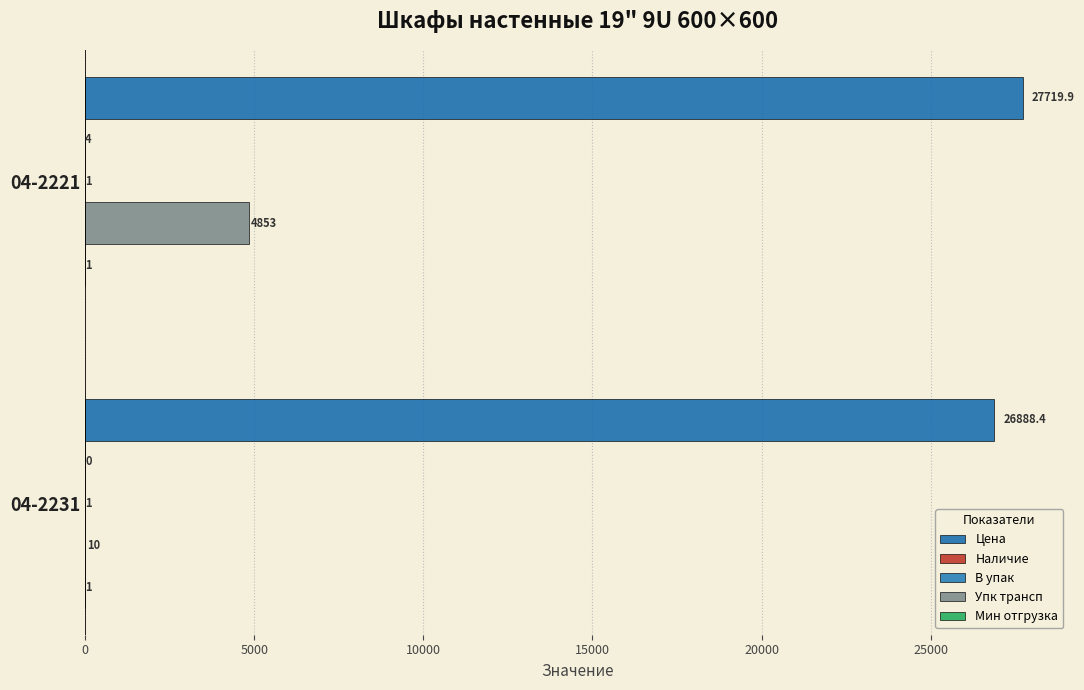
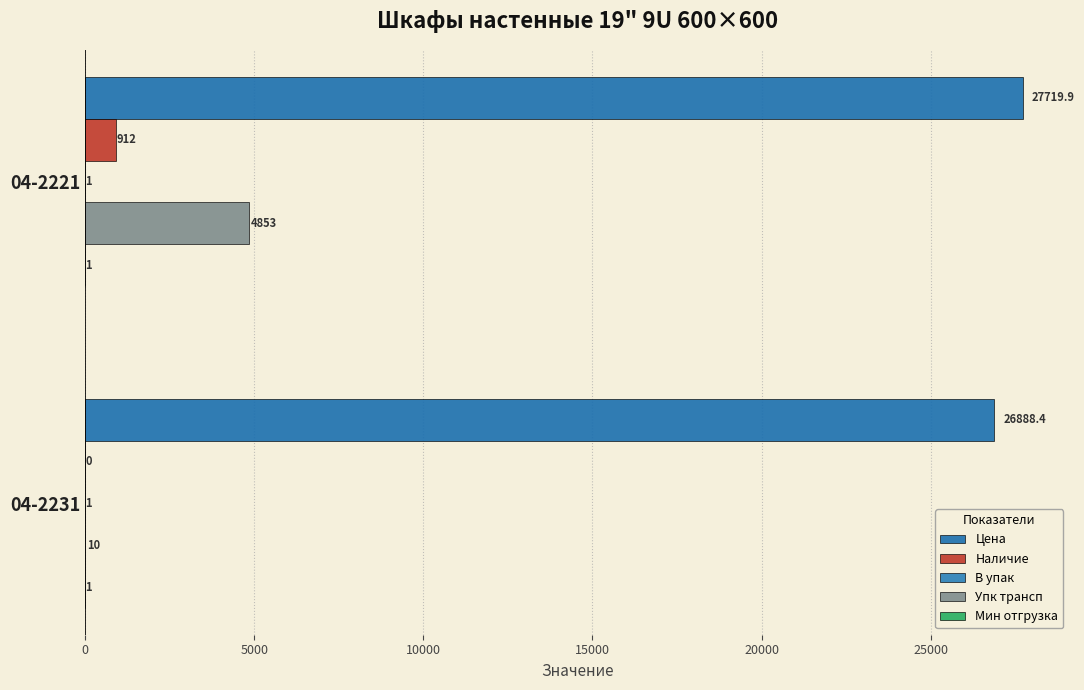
Наличие, 04-2221: 4 -> 912
